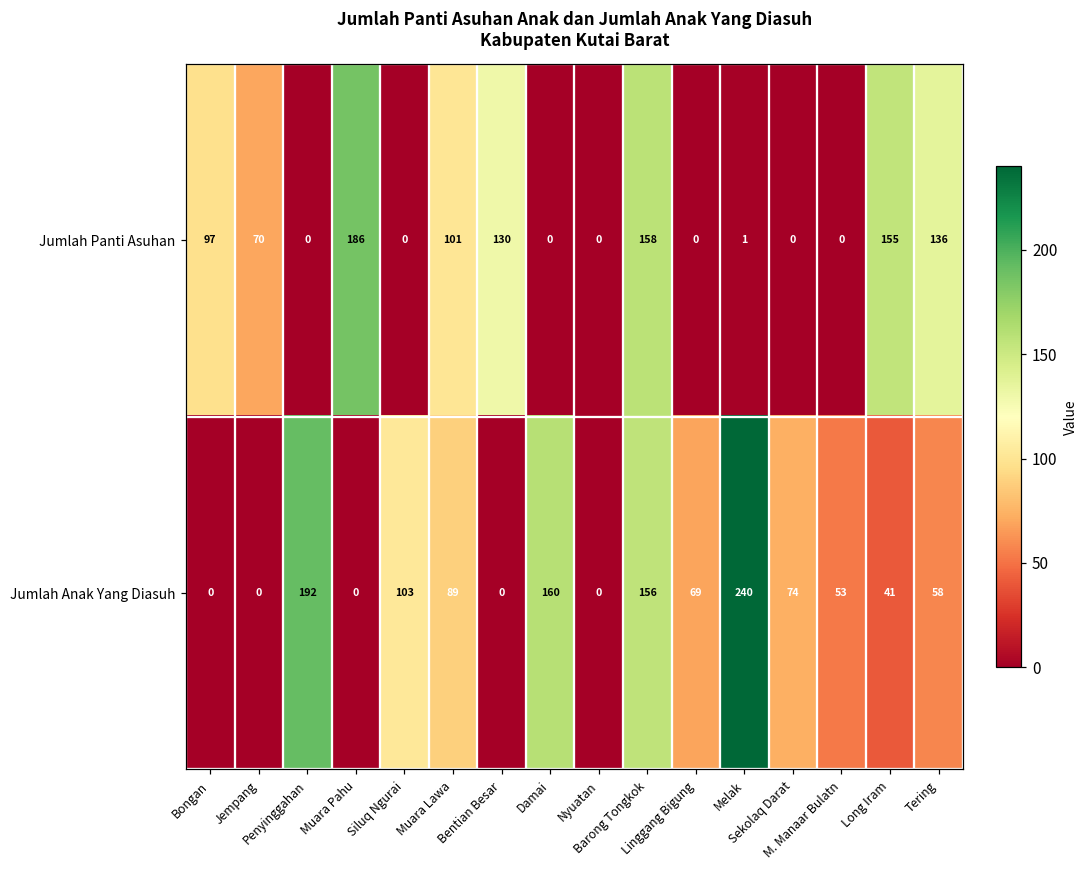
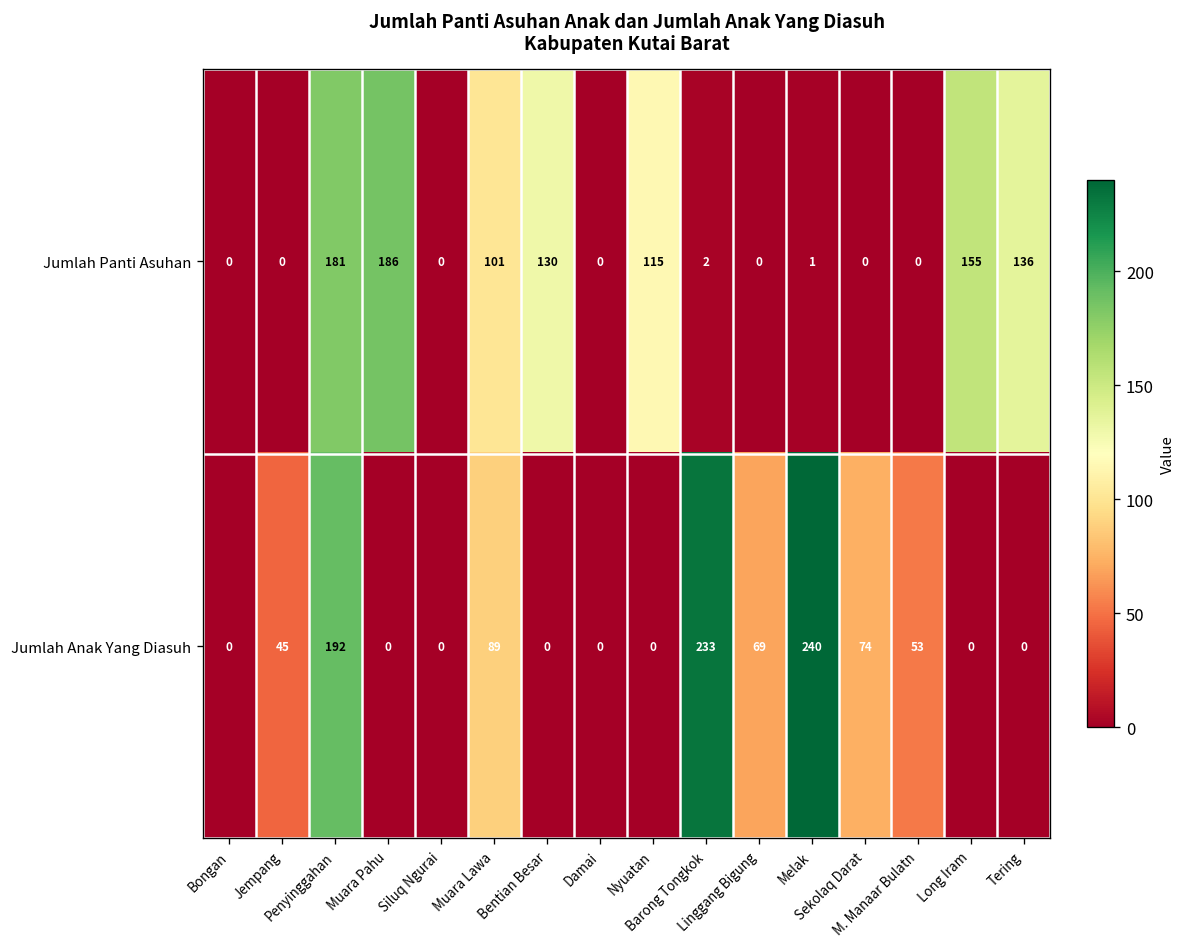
Jumlah Panti Asuhan, Bongan: 97 -> 0
Jumlah Panti Asuhan, Jempang: 70 -> 0
Jumlah Panti Asuhan, Penyinggahan: 0 -> 181
Jumlah Panti Asuhan, Nyuatan: 0 -> 115
Jumlah Panti Asuhan, Barong Tongkok: 158 -> 2
Jumlah Anak Yang Diasuh, Jempang: 0 -> 45
Jumlah Anak Yang Diasuh, Siluq Ngurai: 103 -> 0
Jumlah Anak Yang Diasuh, Damai: 160 -> 0
Jumlah Anak Yang Diasuh, Barong Tongkok: 156 -> 233
Jumlah Anak Yang Diasuh, Long Iram: 41 -> 0
Jumlah Anak Yang Diasuh, Tering: 58 -> 0
